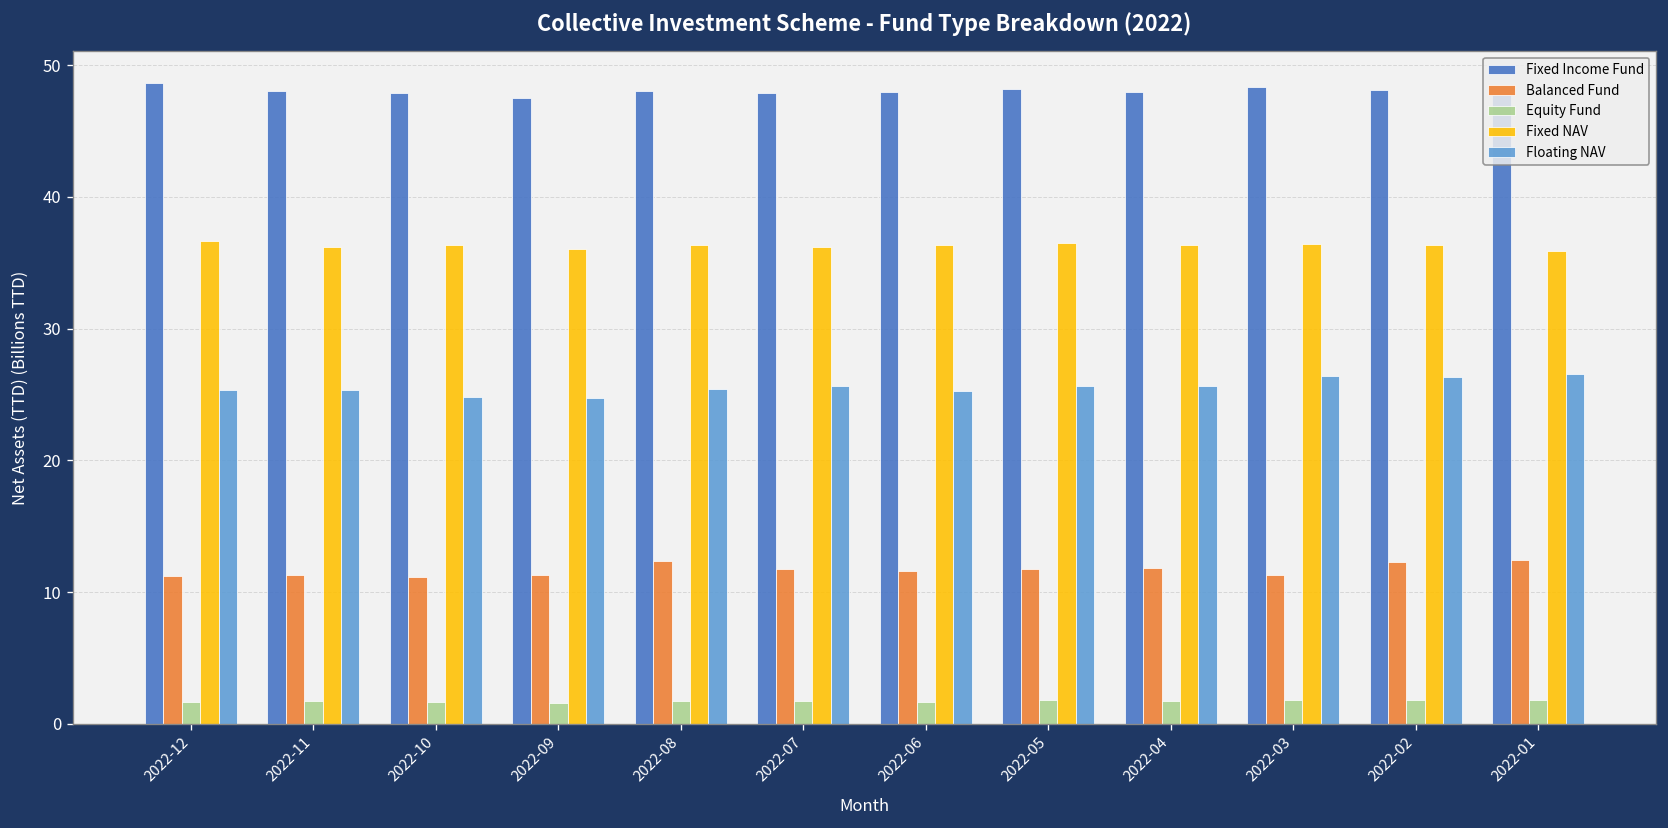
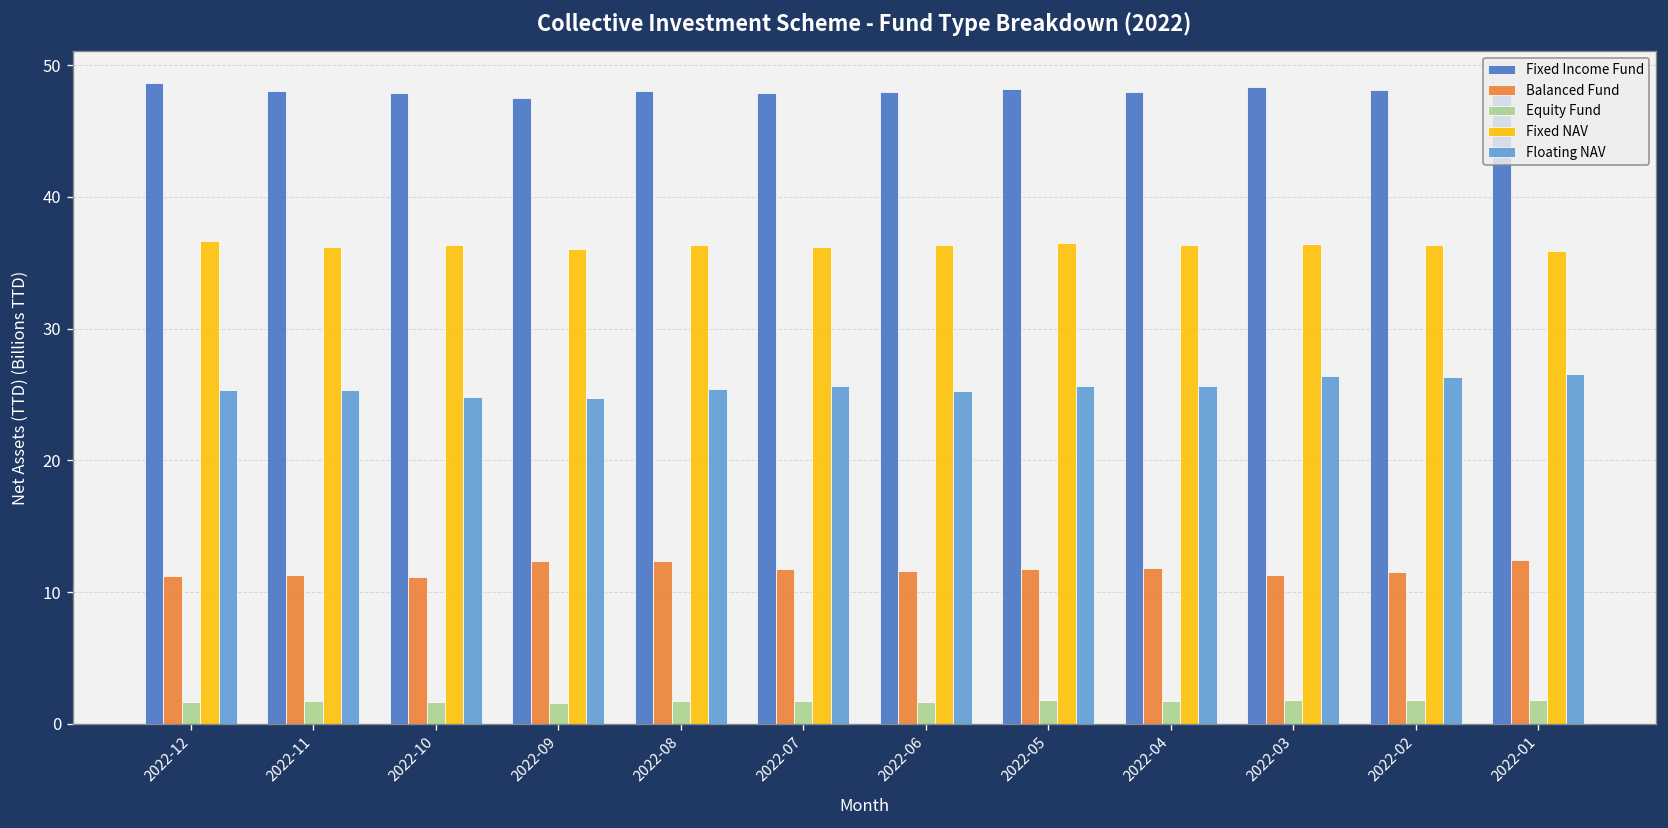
Balanced Fund, 2022-09: 11.3 -> 12.4
Balanced Fund, 2022-02: 12.3 -> 11.6
